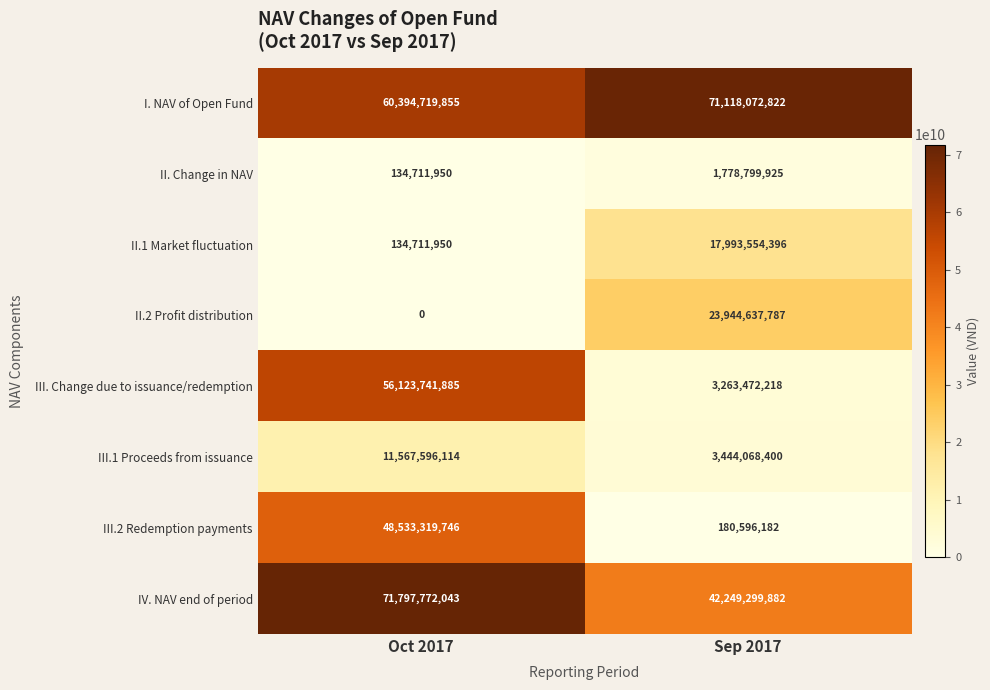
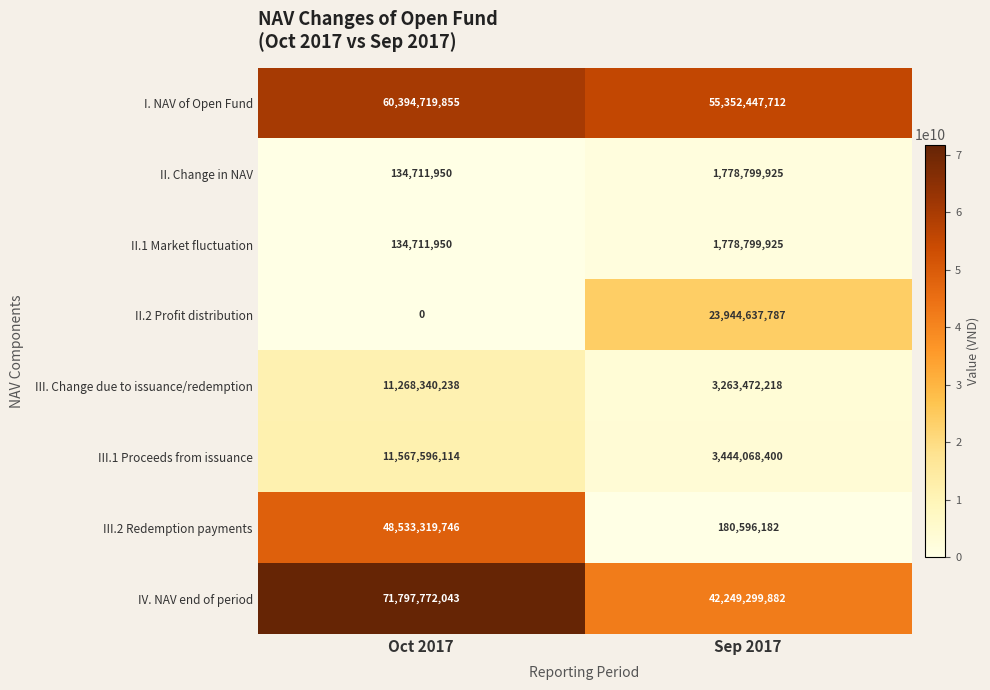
I. NAV of Open Fund, Sep 2017: 71,118,072,822 -> 55,352,447,712
II.1 Market fluctuation, Sep 2017: 17,993,554,396 -> 1,778,799,925
III. Change due to issuance/redemption, Oct 2017: 56,123,741,885 -> 11,268,340,238
